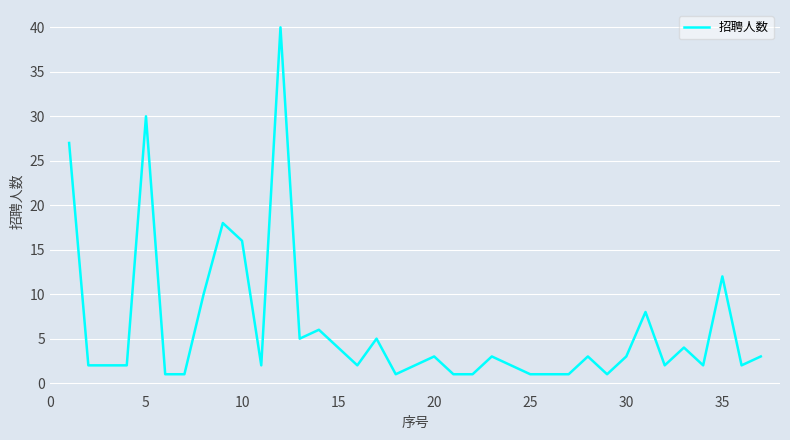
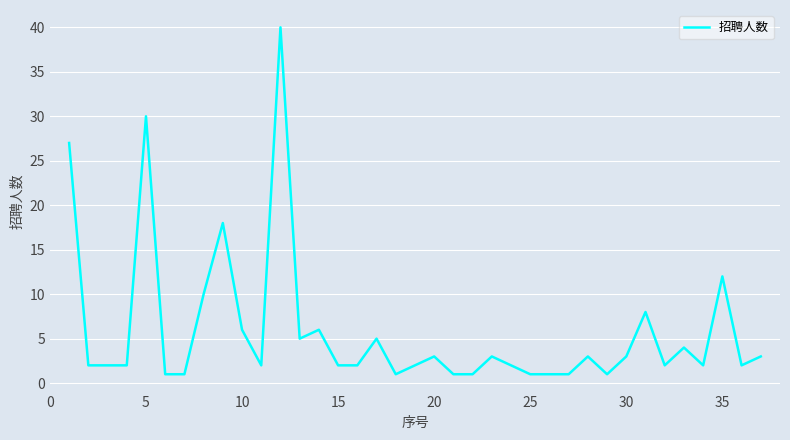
10: 16 -> 6
15: 4 -> 2
